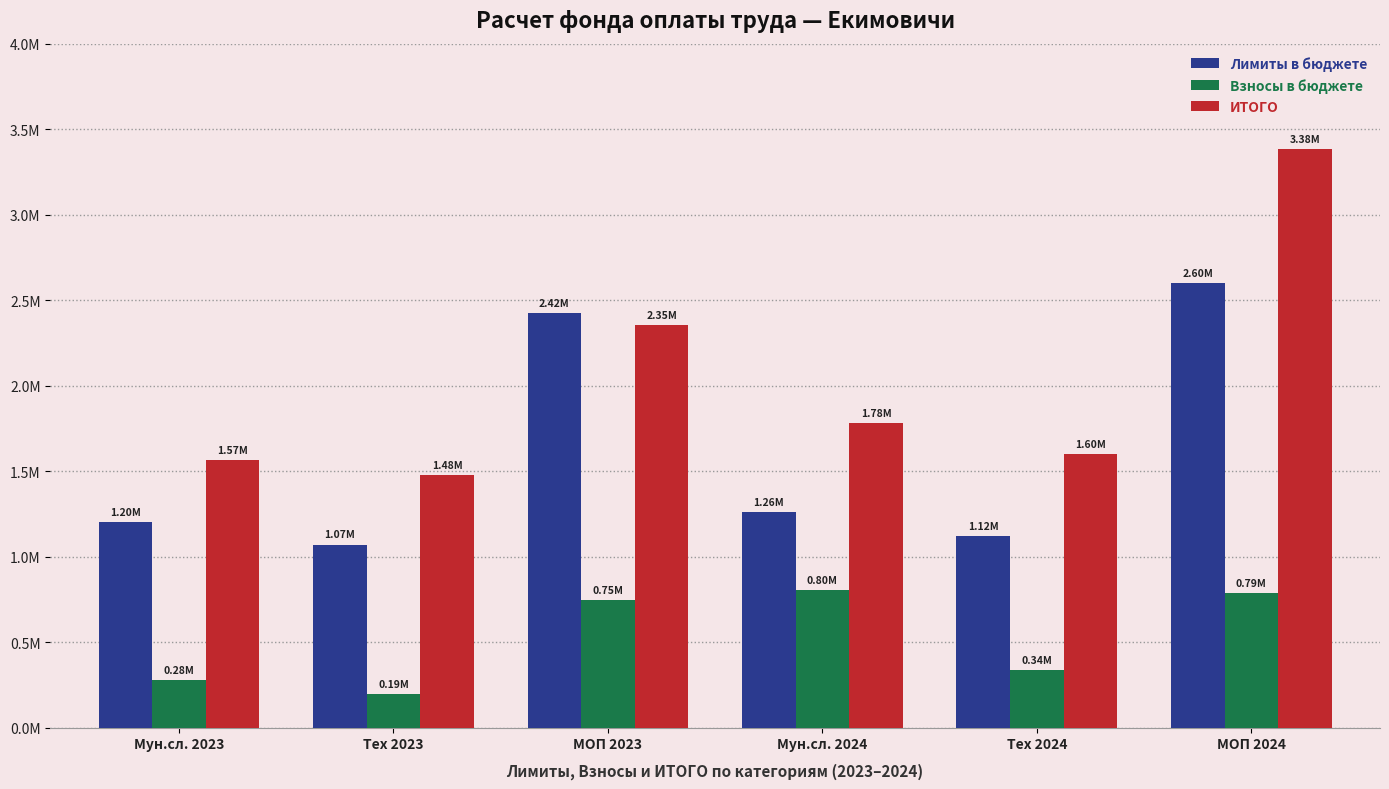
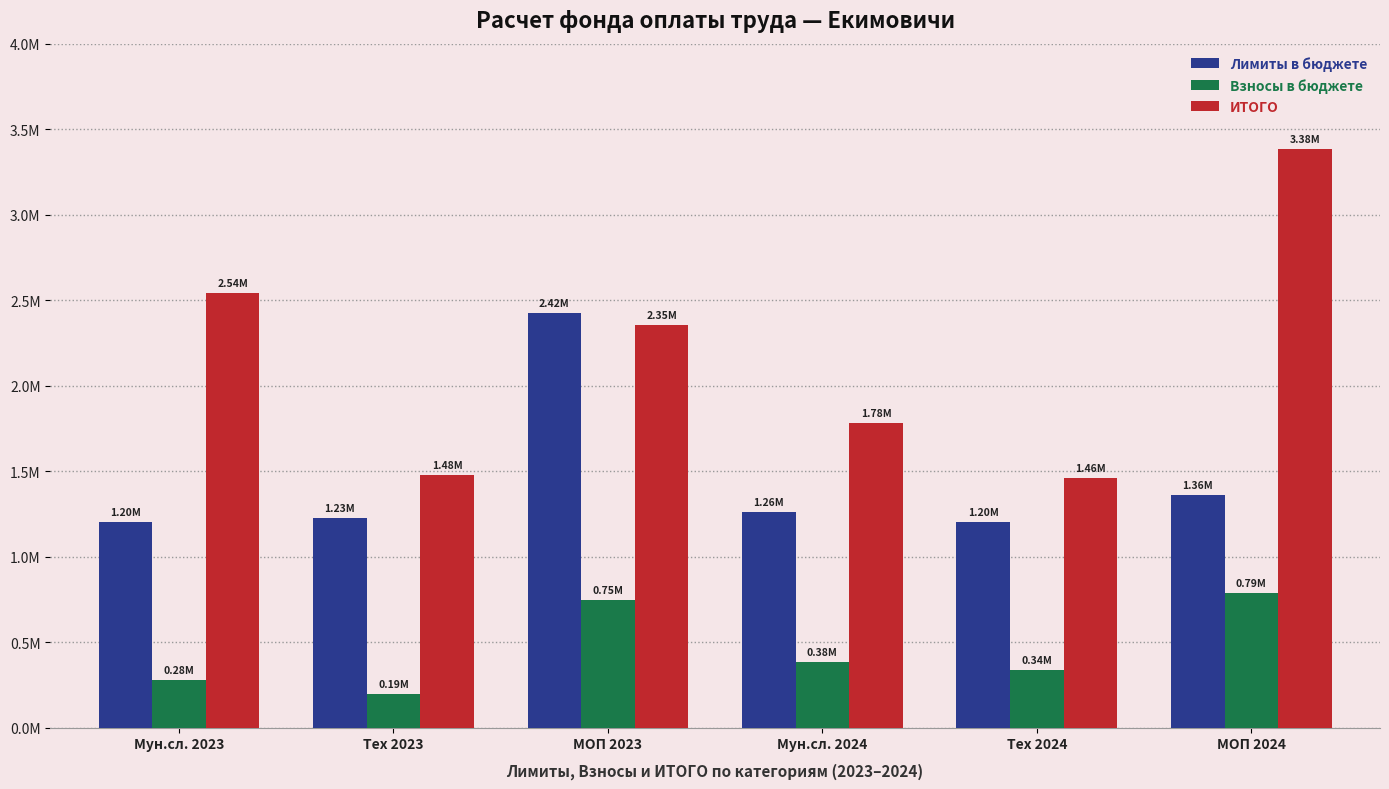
ИТОГО, Мун.сл. 2023: 1.57M -> 2.54M
Лимиты в бюджете, Тех 2023: 1.07M -> 1.23M
Взносы в бюджете, Мун.сл. 2024: 0.80M -> 0.38M
Лимиты в бюджете, Тех 2024: 1.12M -> 1.20M
ИТОГО, Тех 2024: 1.60M -> 1.46M
Лимиты в бюджете, МОП 2024: 2.60M -> 1.36M
